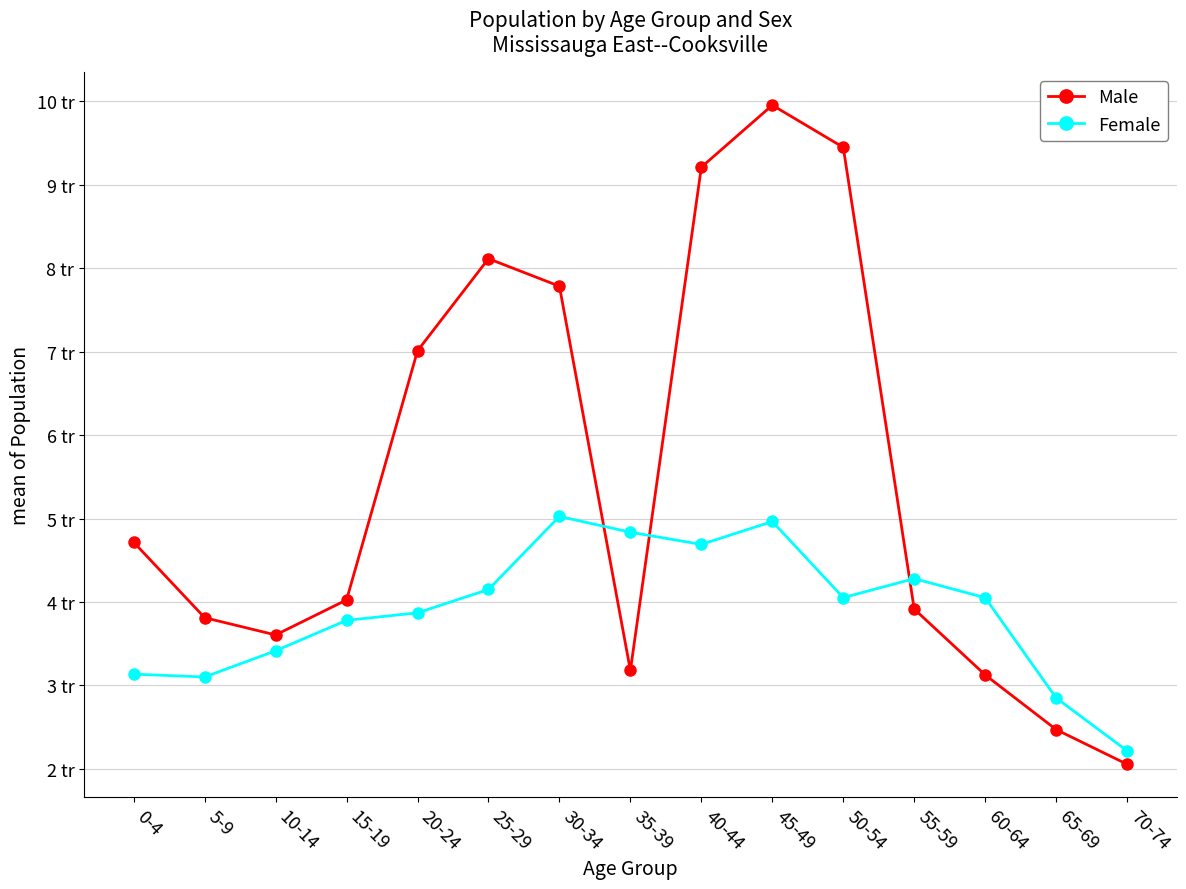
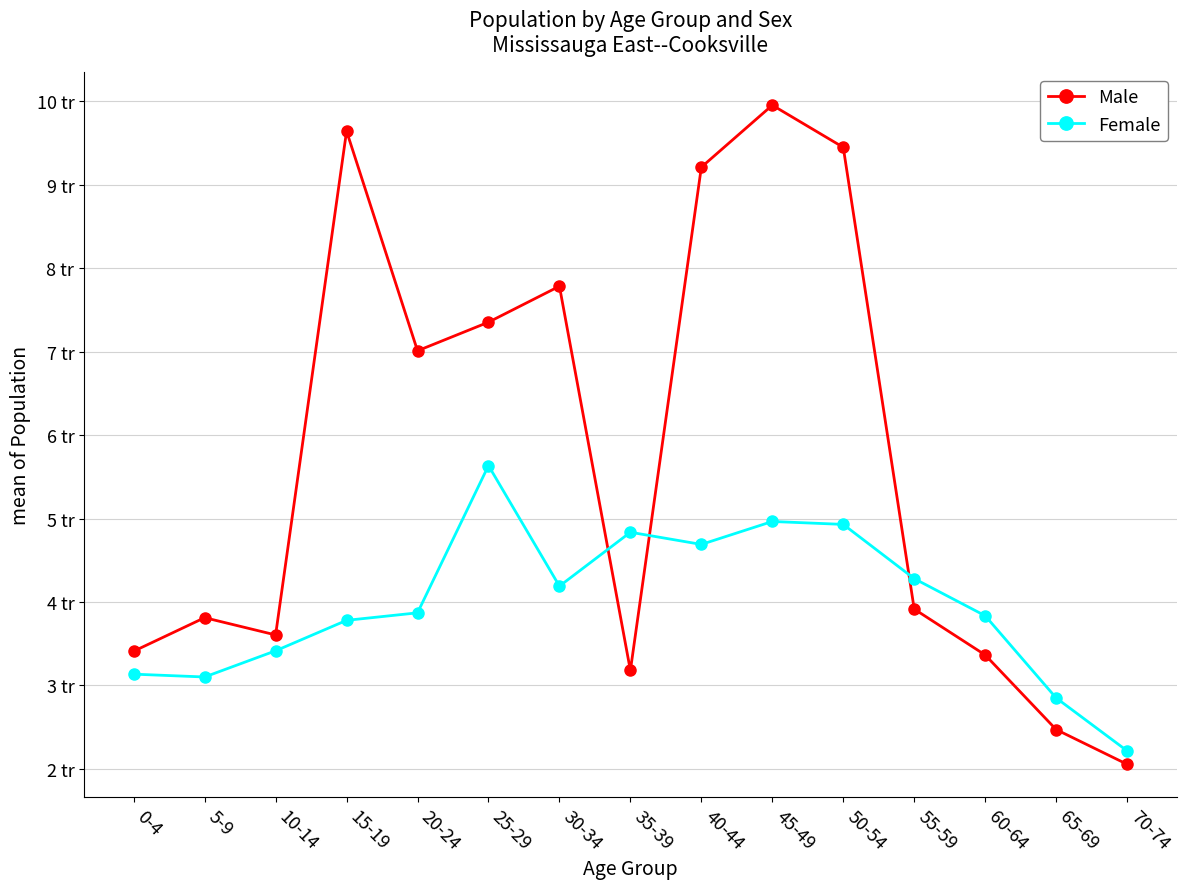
Male, 0-4: 4.7 tr -> 3.4 tr
Male, 15-19: 4.0 tr -> 9.6 tr
Male, 25-29: 8.1 tr -> 7.4 tr
Female, 25-29: 4.2 tr -> 5.6 tr
Female, 30-34: 5.0 tr -> 4.2 tr
Female, 50-54: 4.1 tr -> 4.9 tr
Male, 60-64: 3.1 tr -> 3.4 tr
Female, 60-64: 4.1 tr -> 3.8 tr
